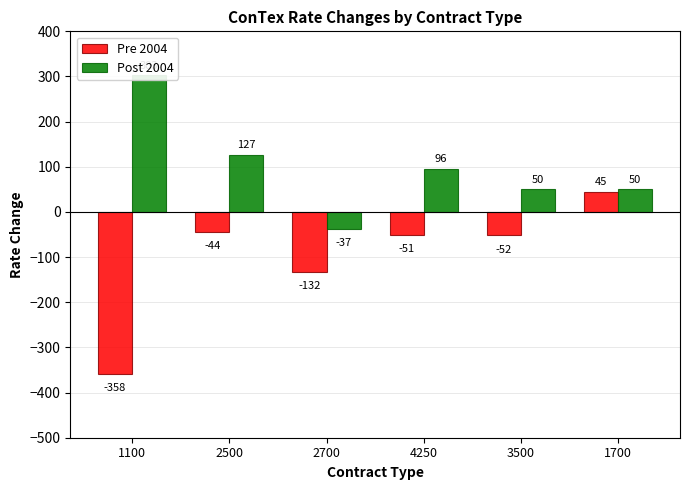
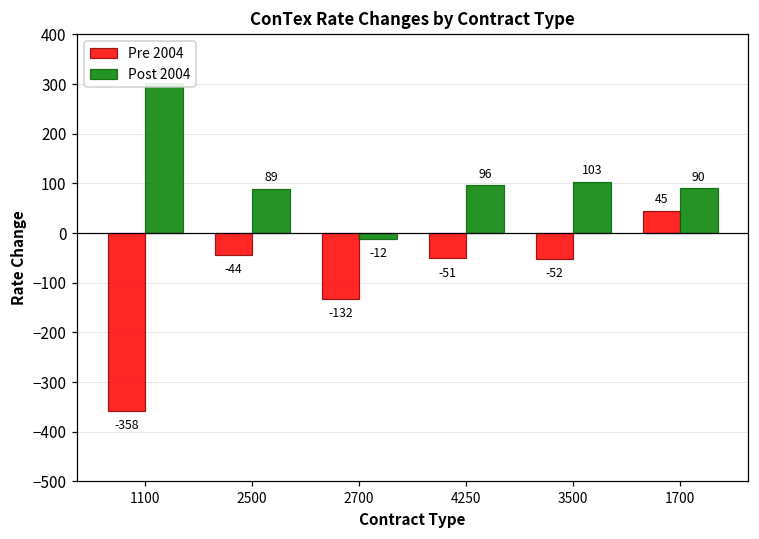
Post 2004, 2500: 127 -> 89
Post 2004, 2700: -37 -> -12
Post 2004, 3500: 50 -> 103
Post 2004, 1700: 50 -> 90
